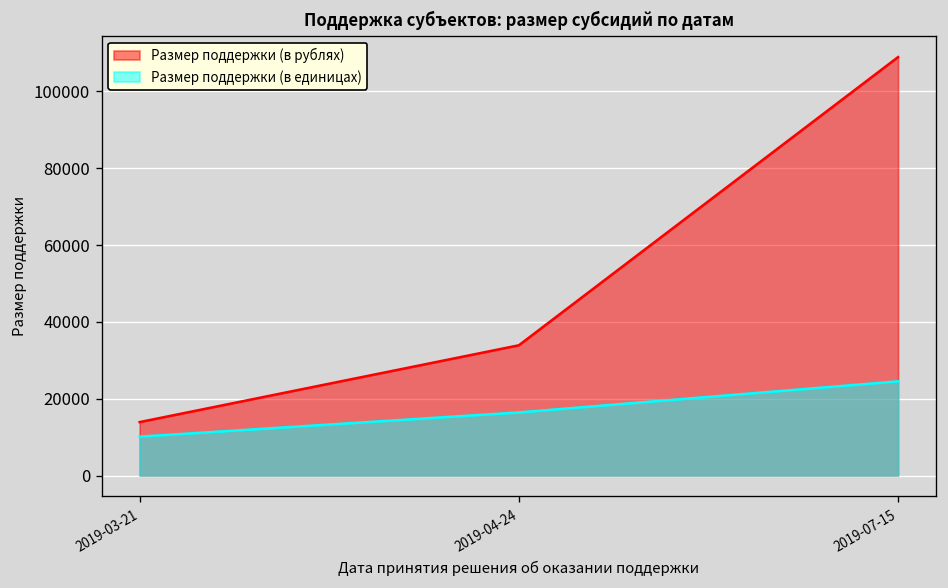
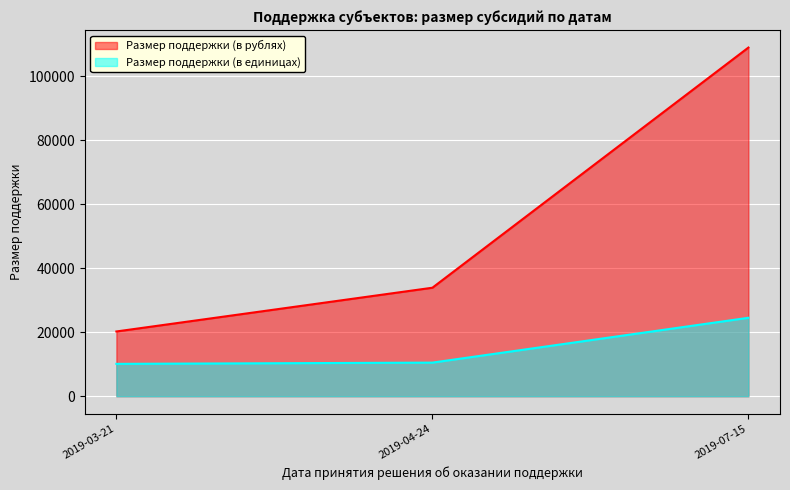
Размер поддержки (в рублях), 2019-03-21: 14000 -> 20000
Размер поддержки (в единицах), 2019-04-24: 16000 -> 11000
